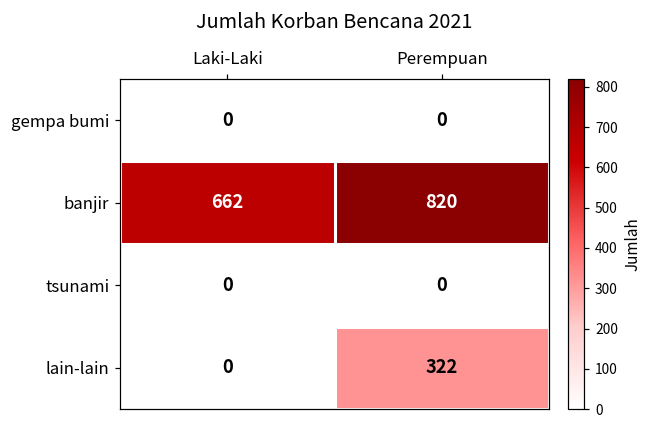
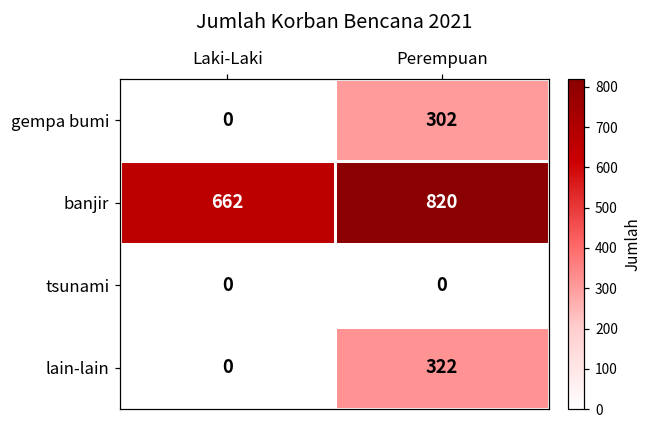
gempa bumi, Perempuan: 0 -> 302
